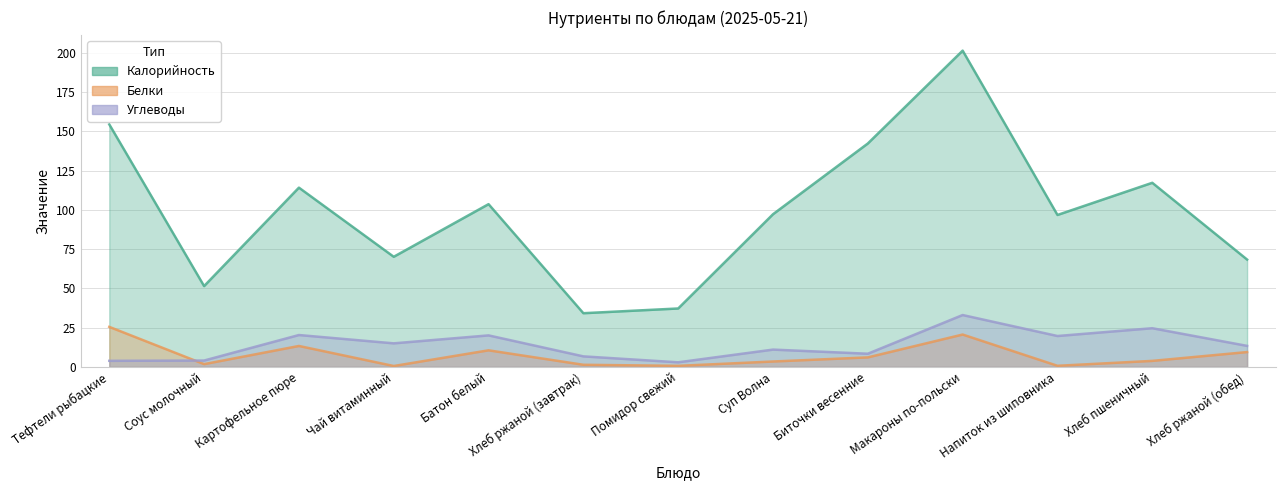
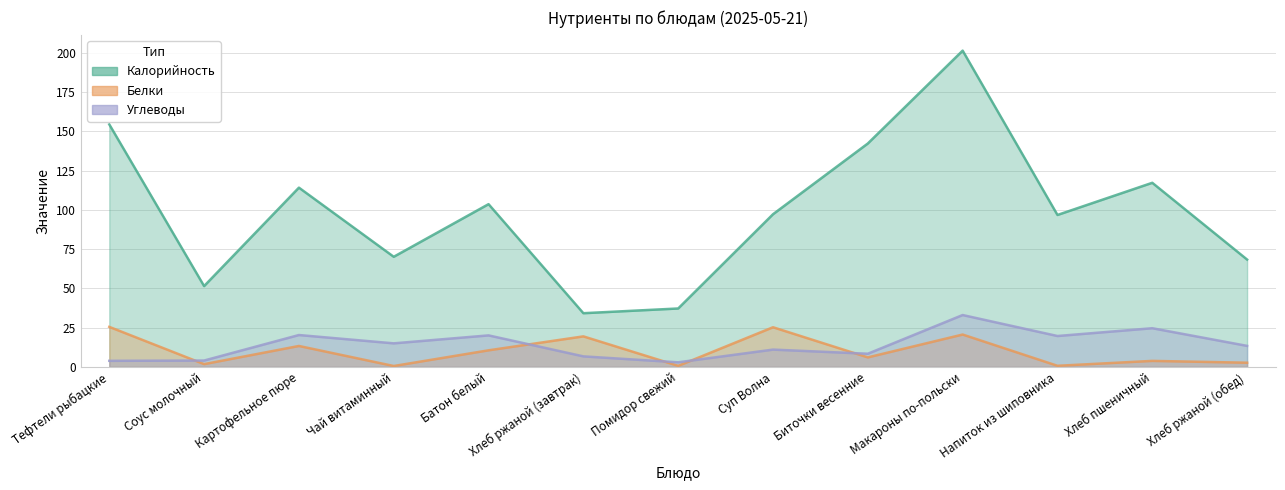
Белки, Хлеб ржаной (завтрак): 1 -> 19
Белки, Суп Волна: 3 -> 25
Белки, Хлеб ржаной (обед): 9 -> 3
